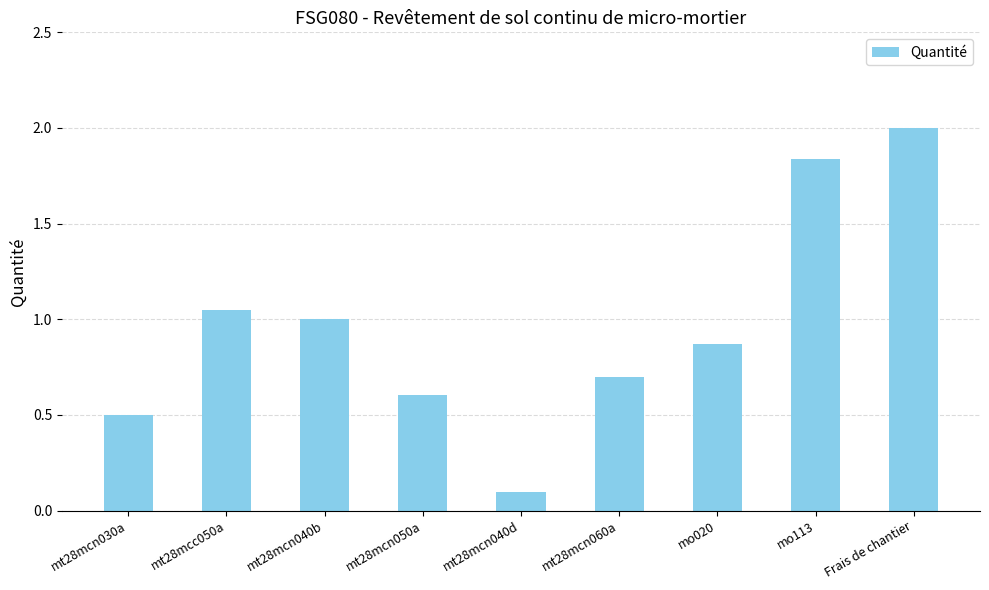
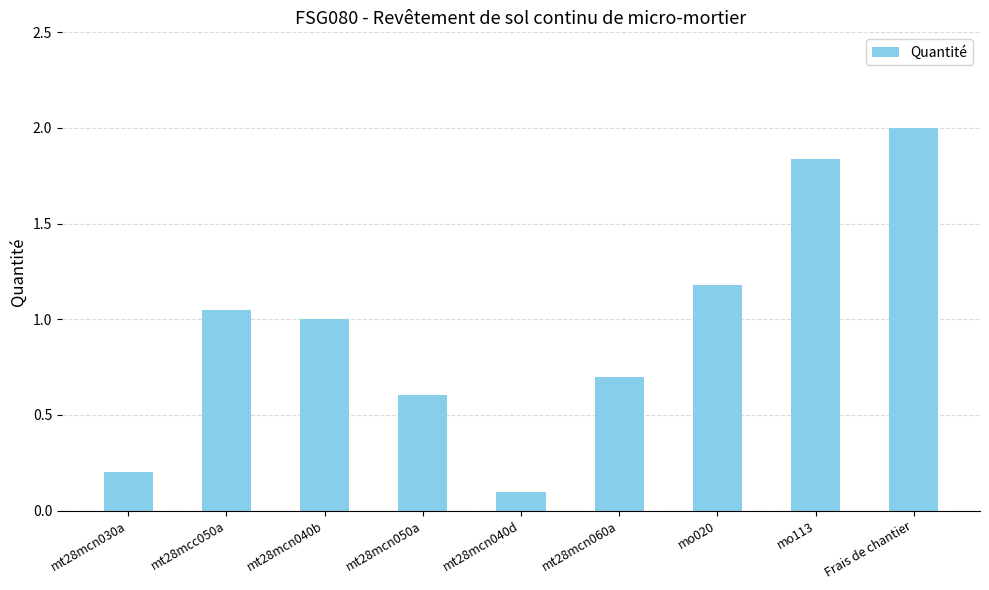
mt28mcn030a: 0.5 -> 0.2
mo020: 0.87 -> 1.18
